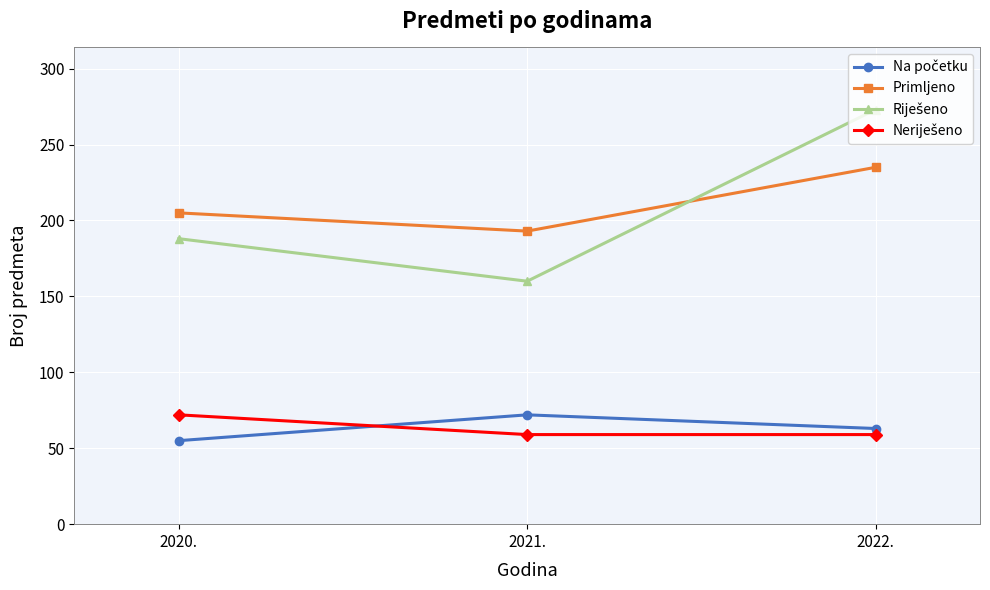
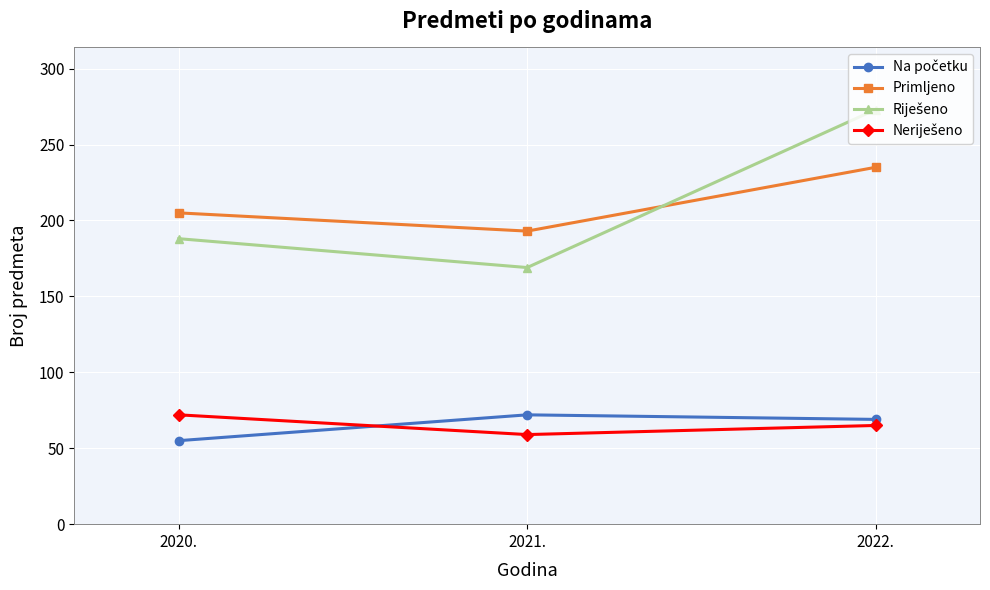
Riješeno, 2021.: 160 -> 169
Na početku, 2022.: 63 -> 69
Neriješeno, 2022.: 59 -> 65
